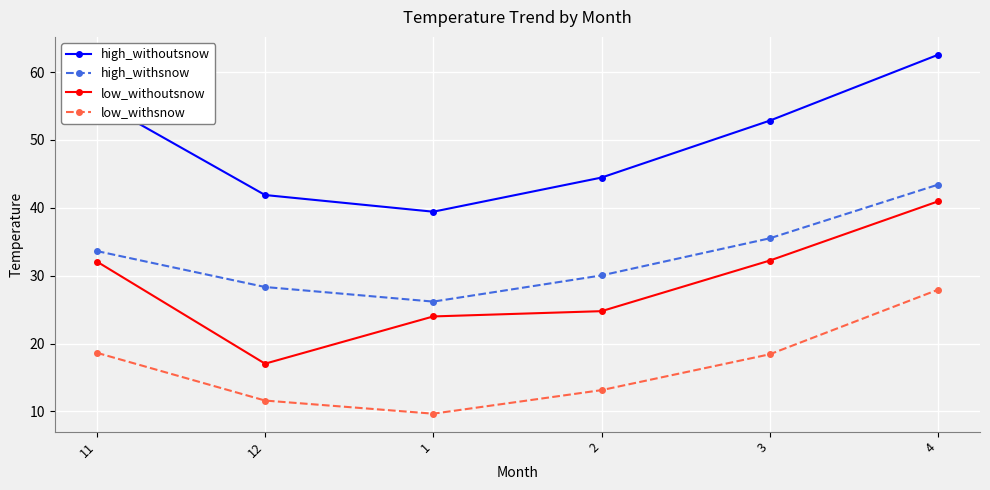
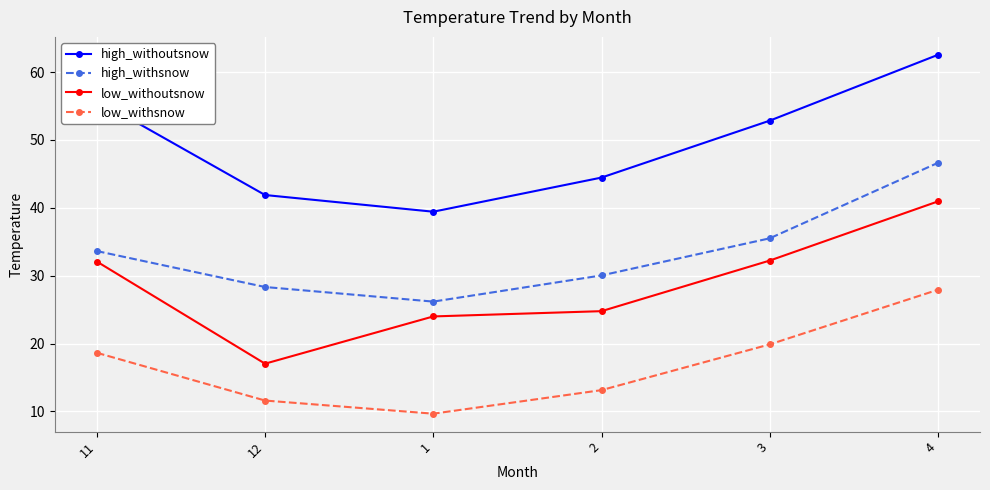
low_withsnow, 3: 18 -> 20
high_withsnow, 4: 43 -> 47
